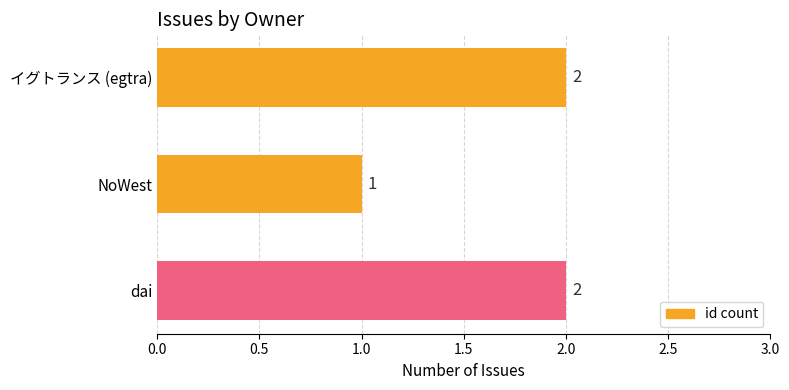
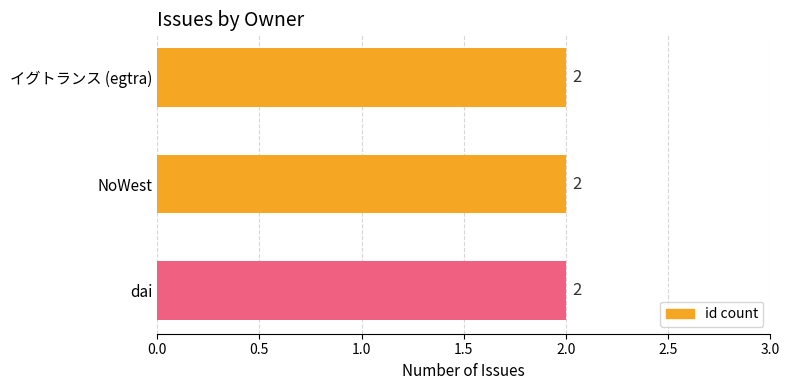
NoWest: 1 -> 2
